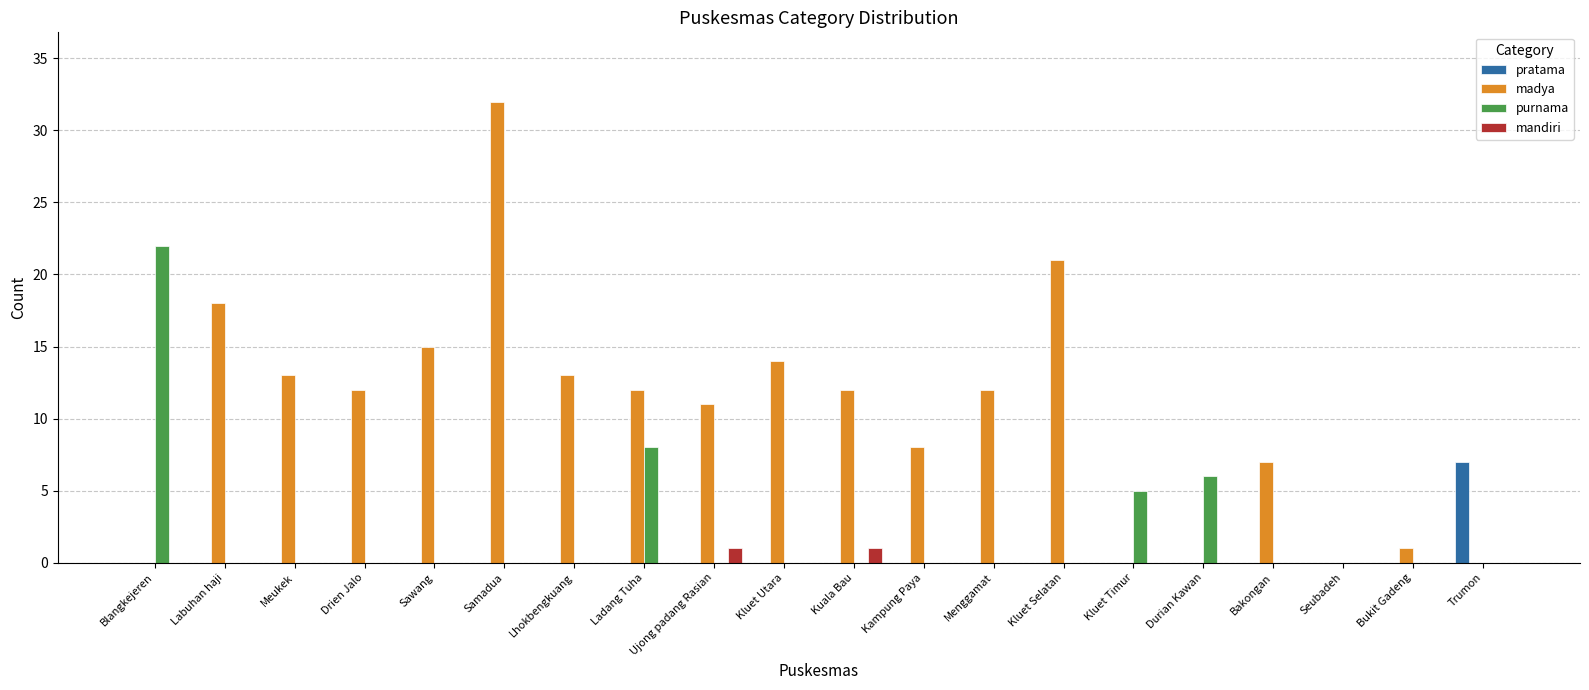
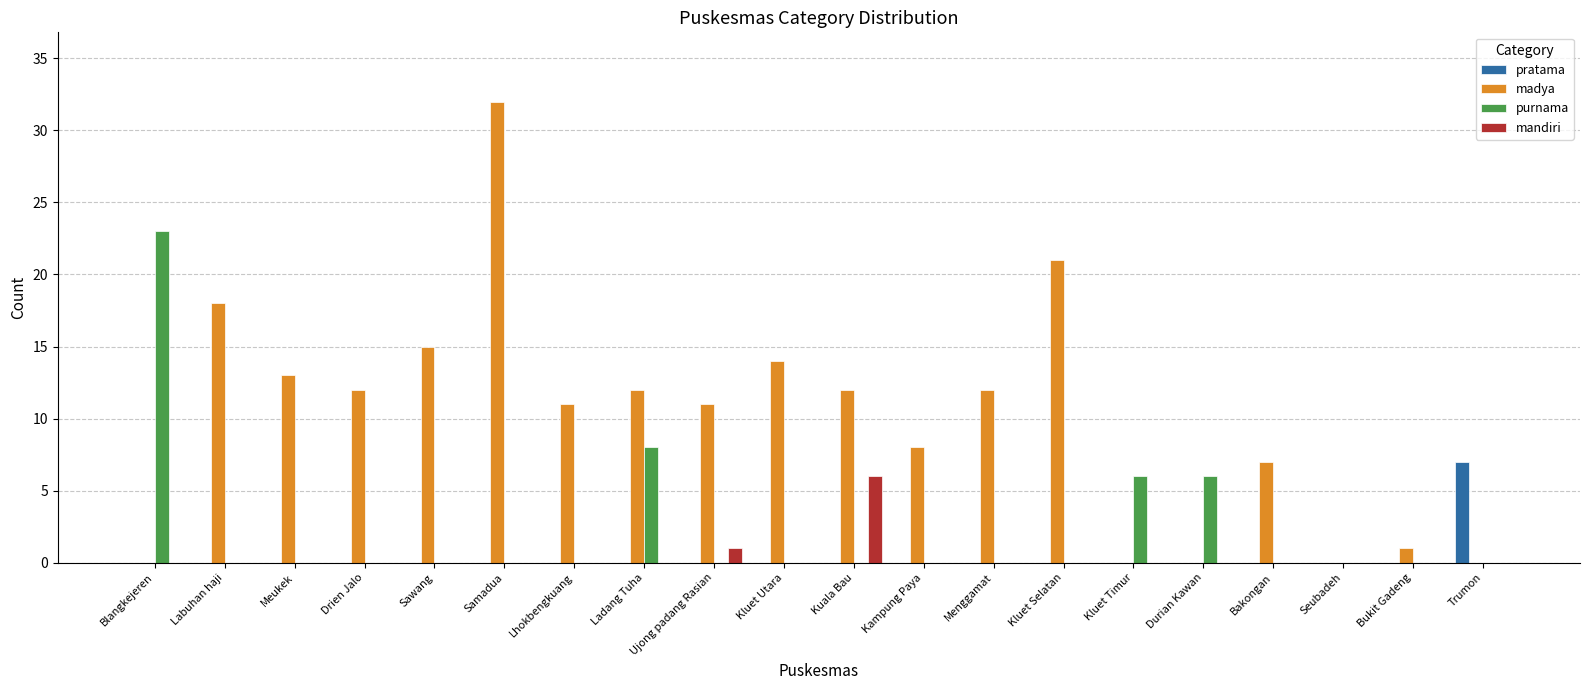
purnama, Blangkejeren: 22 -> 23
madya, Lhokbengkuang: 13 -> 11
mandiri, Kuala Bau: 1 -> 6
purnama, Kluet Timur: 5 -> 6
